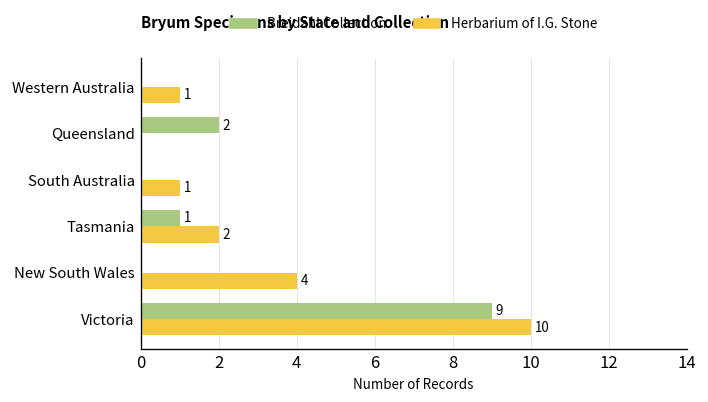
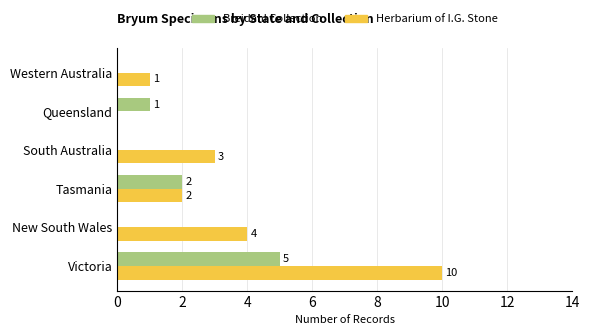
Breidahl Collection, Queensland: 2 -> 1
Herbarium of I.G. Stone, South Australia: 1 -> 3
Breidahl Collection, Tasmania: 1 -> 2
Breidahl Collection, Victoria: 9 -> 5
